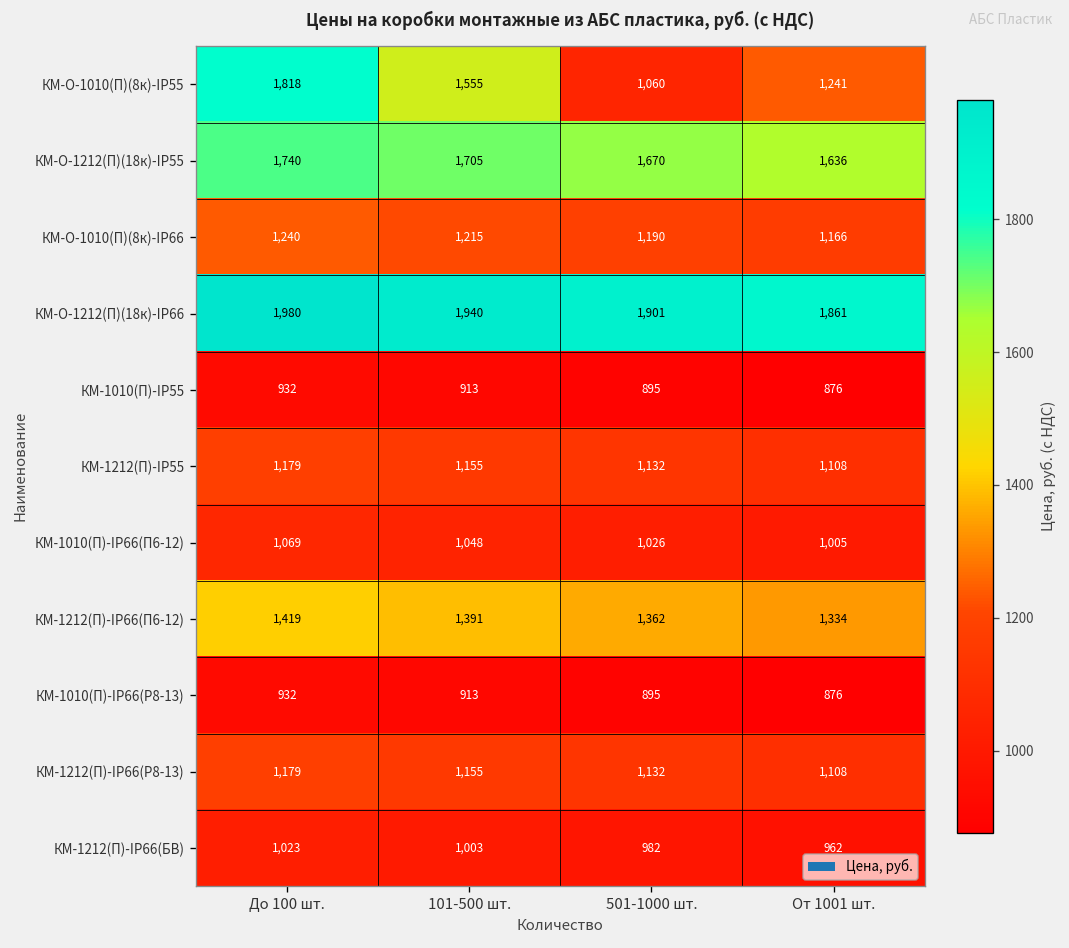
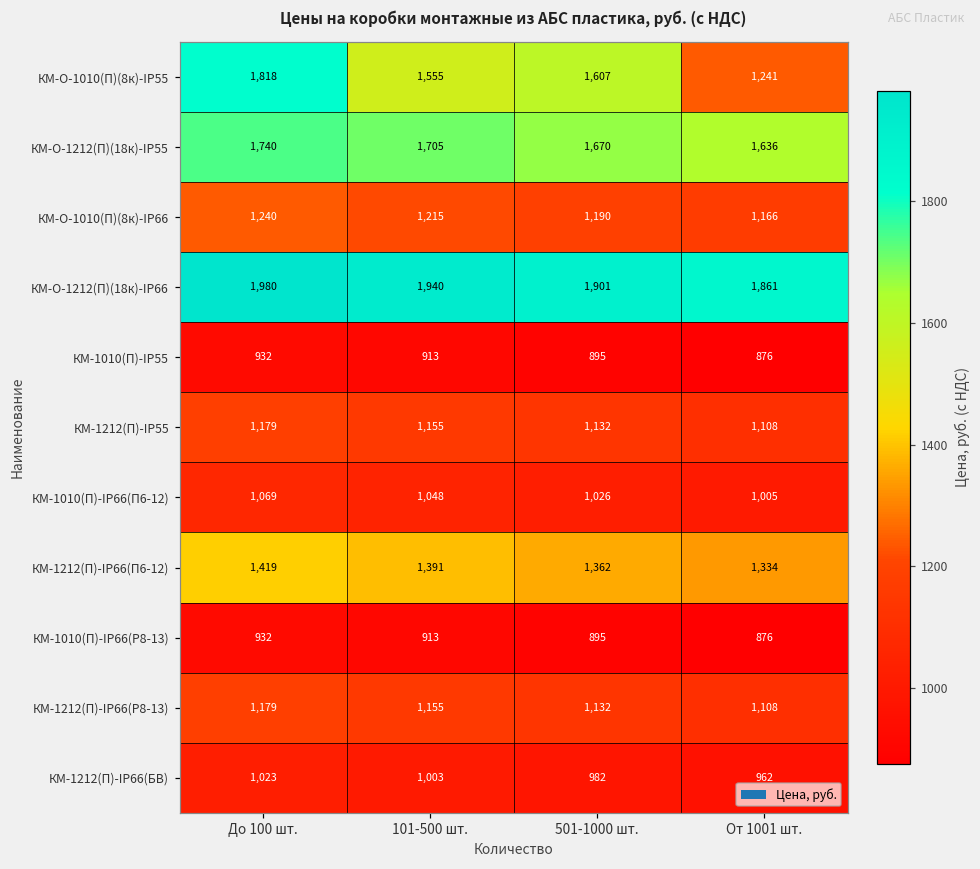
КМ-О-1010(П)(8к)-IP55, 501-1000 шт.: 1,060 -> 1,607
